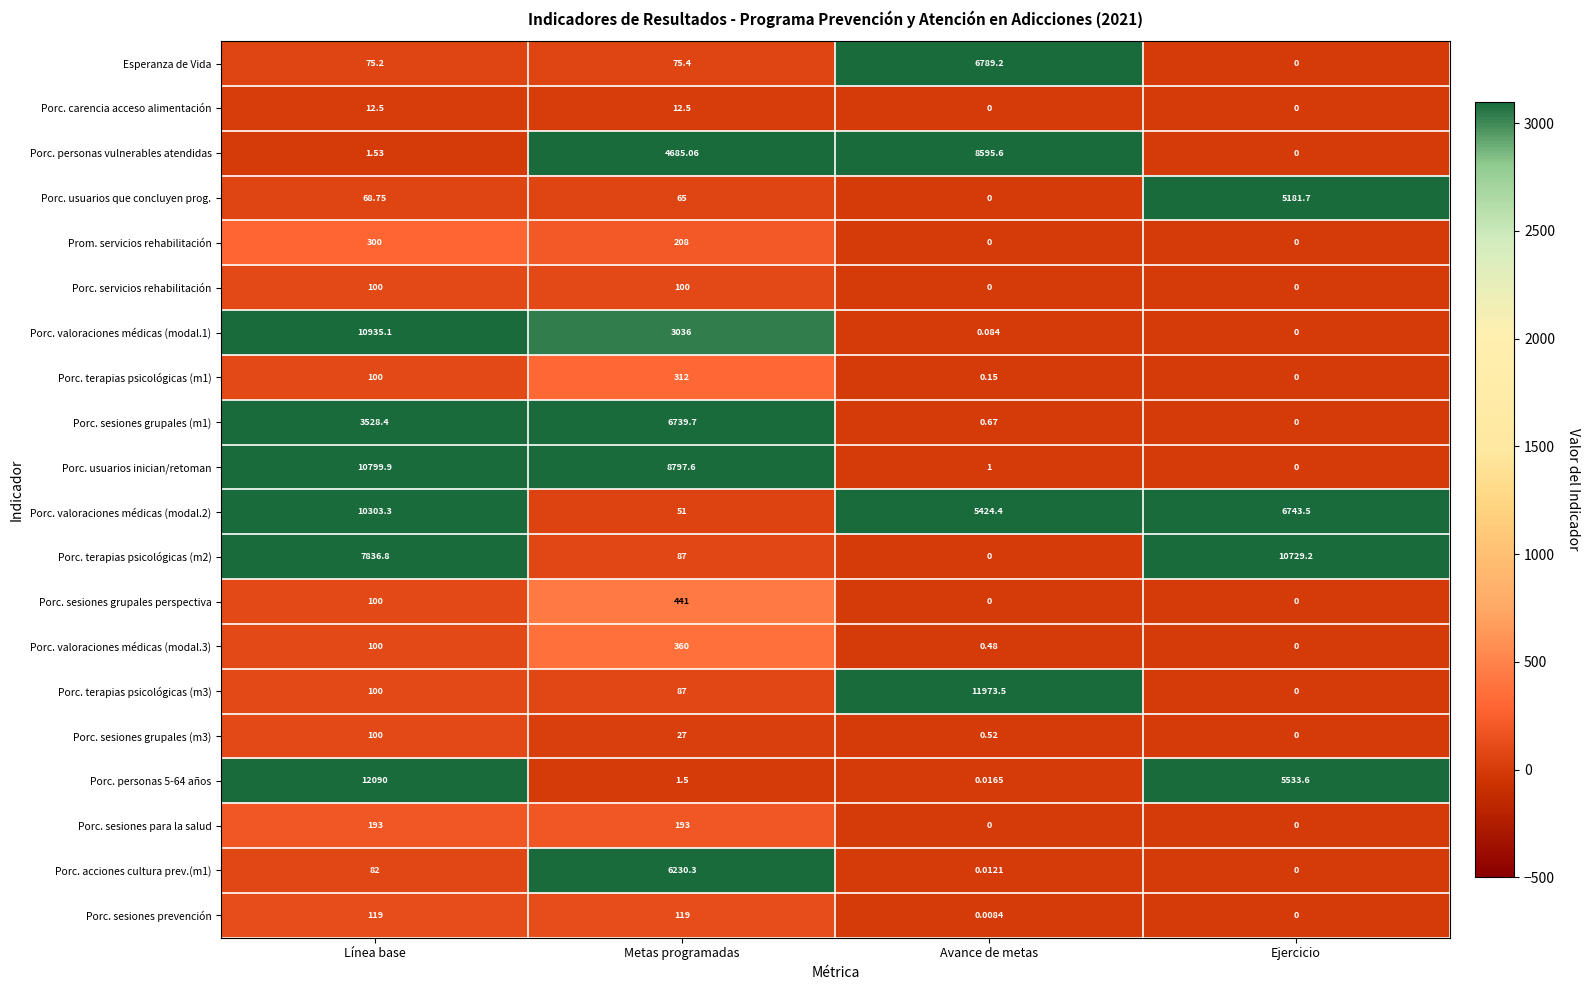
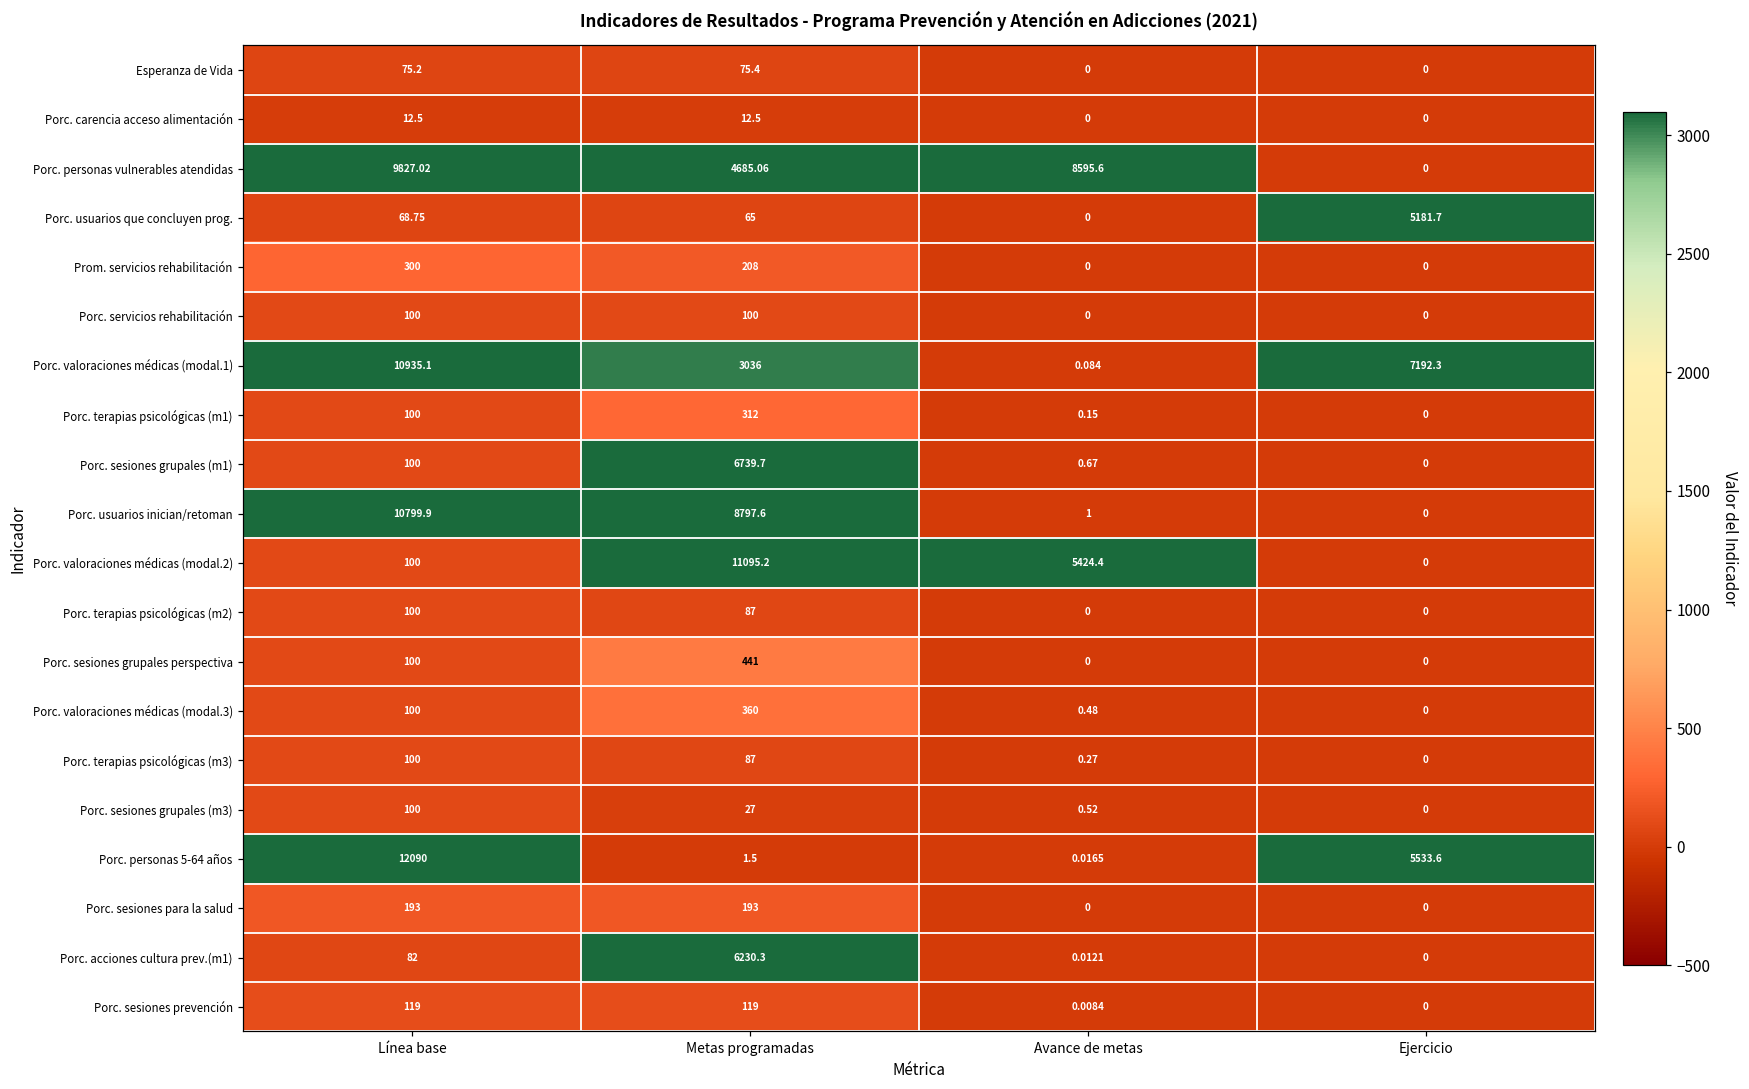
Esperanza de Vida, Avance de metas: 6789.2 -> 0
Porc. personas vulnerables atendidas, Línea base: 1.53 -> 9827.02
Porc. valoraciones médicas (modal.1), Ejercicio: 0 -> 7192.3
Porc. sesiones grupales (m1), Línea base: 3528.4 -> 100
Porc. valoraciones médicas (modal.2), Línea base: 10303.3 -> 100
Porc. valoraciones médicas (modal.2), Metas programadas: 51 -> 11095.2
Porc. valoraciones médicas (modal.2), Ejercicio: 6743.5 -> 0
Porc. terapias psicológicas (m2), Línea base: 7836.8 -> 100
Porc. terapias psicológicas (m2), Ejercicio: 10729.2 -> 0
Porc. terapias psicológicas (m3), Avance de metas: 11973.5 -> 0.27
